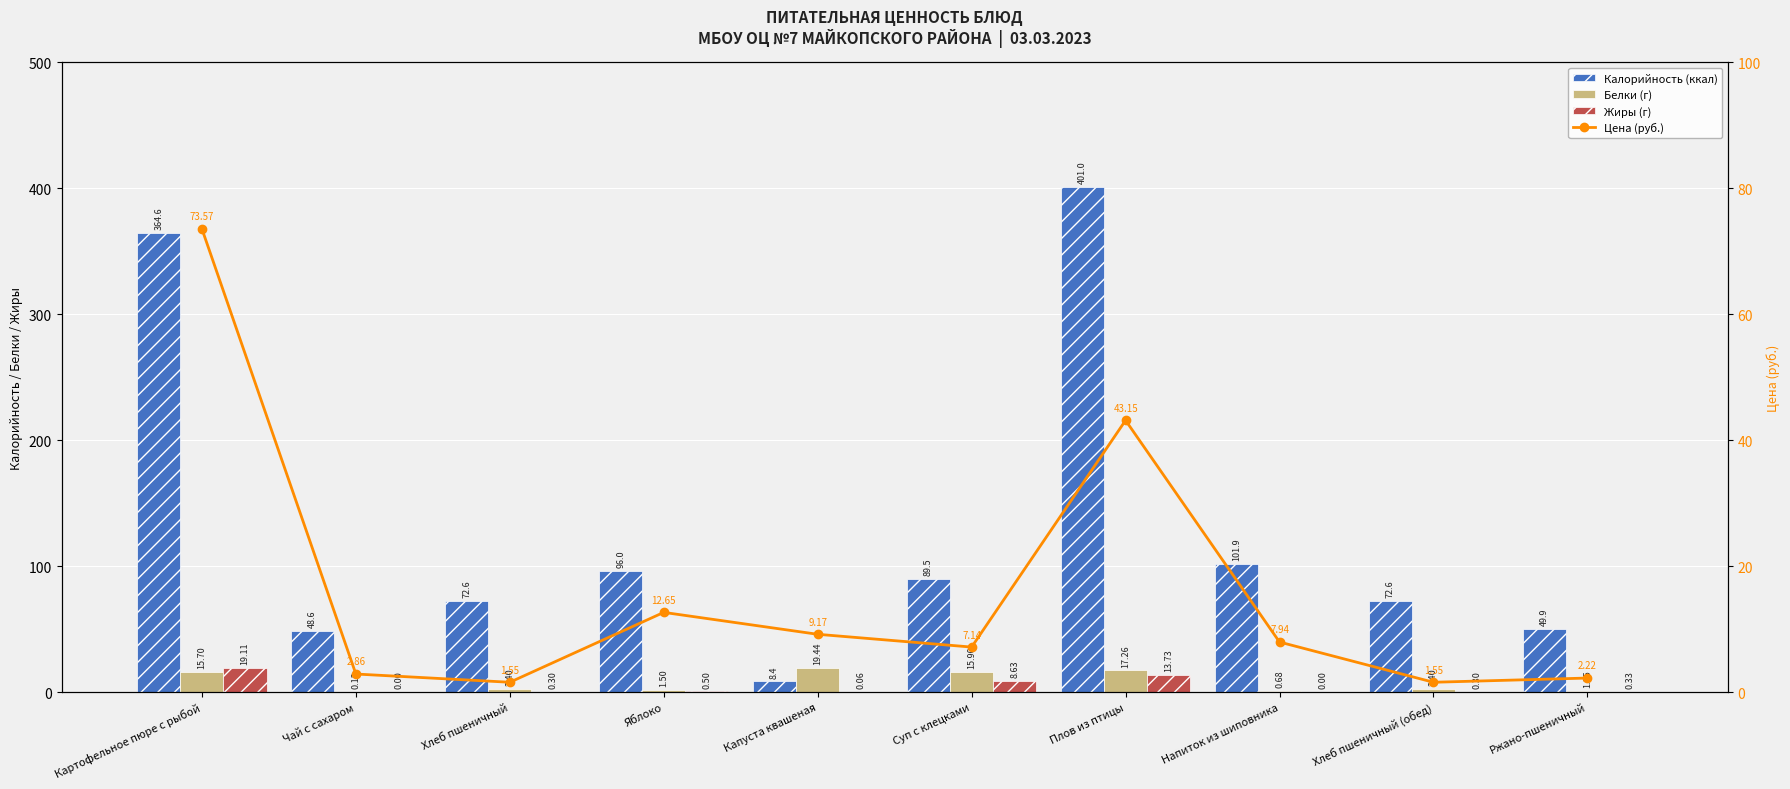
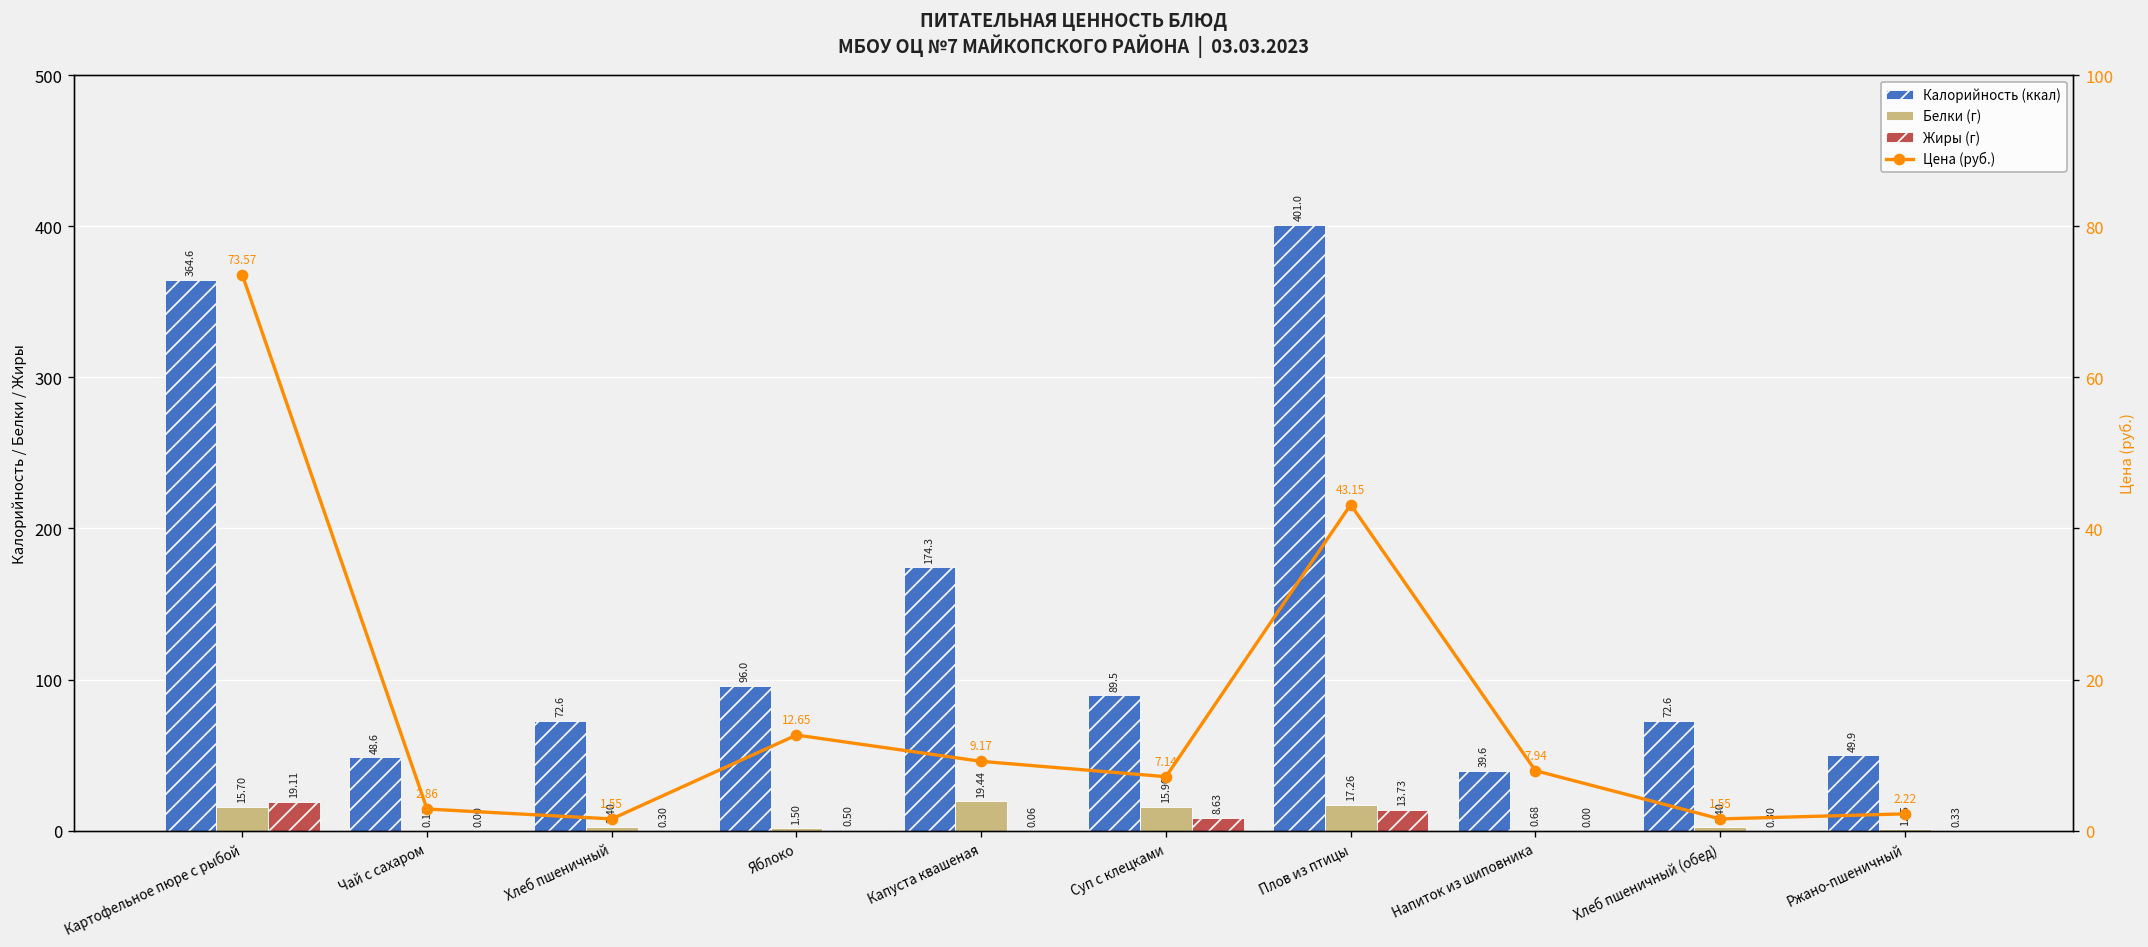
Калорийность (ккал), Капуста квашеная: 8.4 -> 174.3
Калорийность (ккал), Напиток из шиповника: 101.9 -> 39.6
